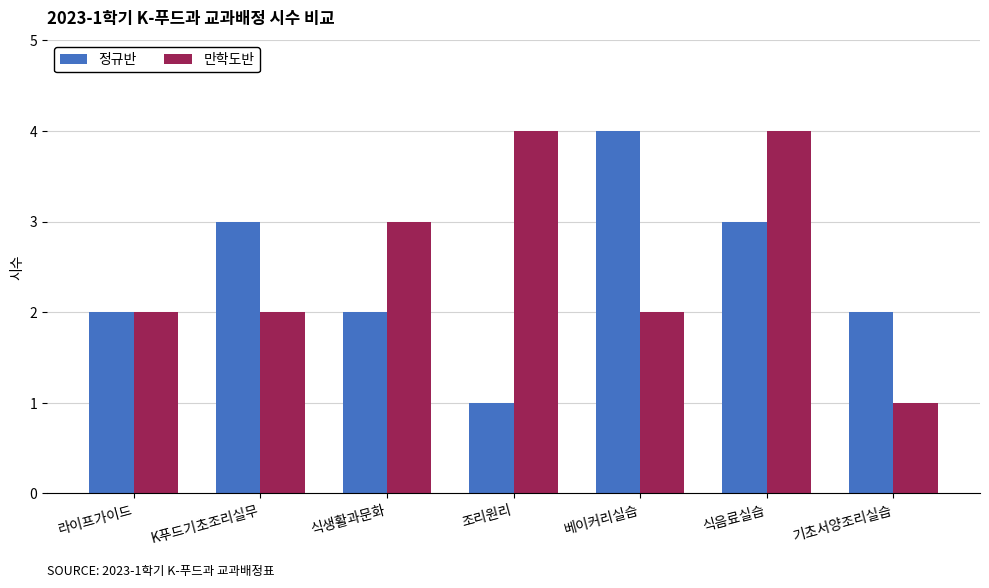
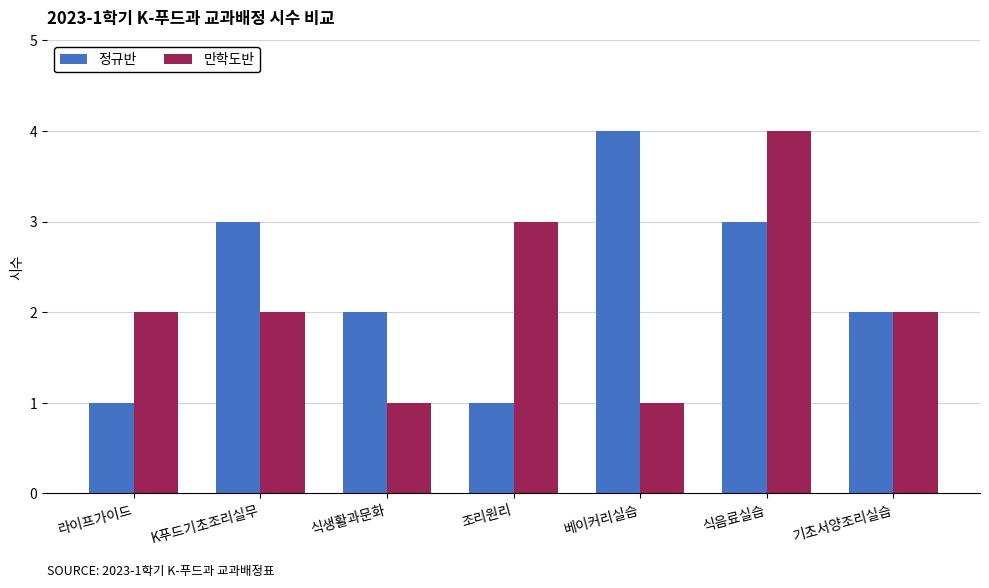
정규반, 라이프가이드: 2 -> 1
만학도반, 식생활과문화: 3 -> 1
만학도반, 조리원리: 4 -> 3
만학도반, 베이커리실습: 2 -> 1
만학도반, 기초서양조리실습: 1 -> 2
